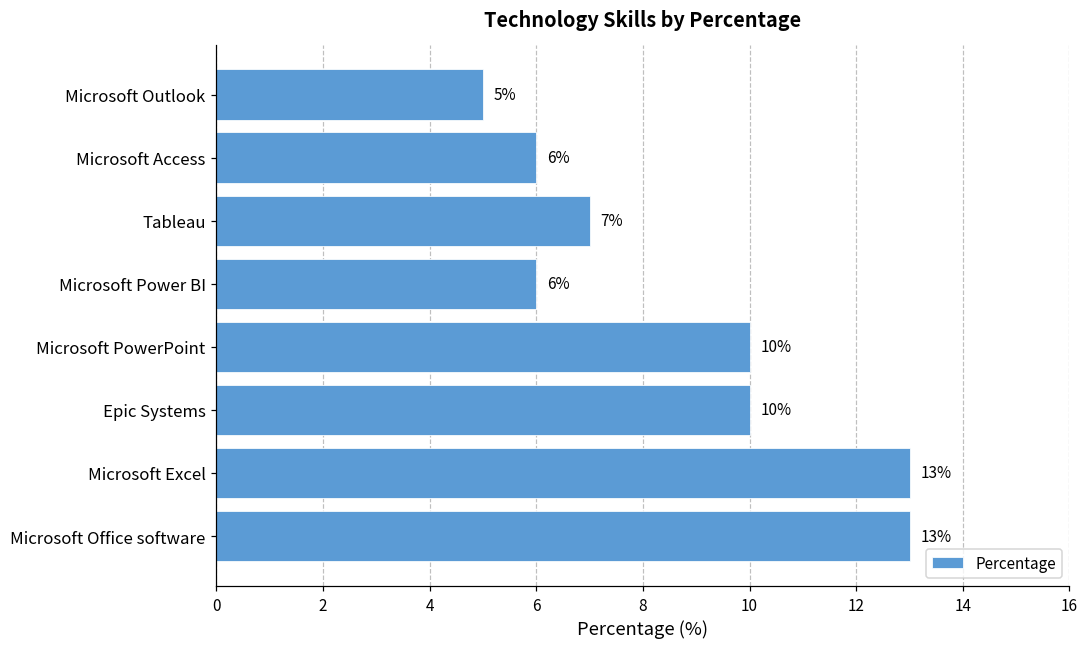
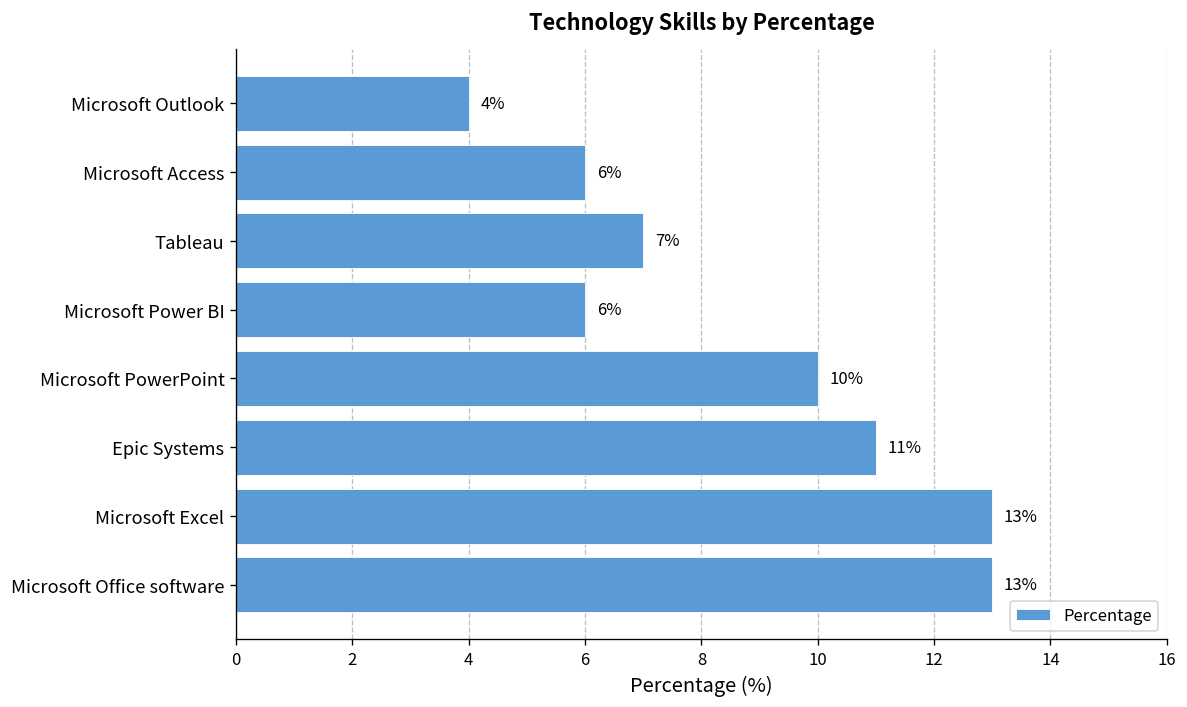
Microsoft Outlook: 5% -> 4%
Epic Systems: 10% -> 11%
